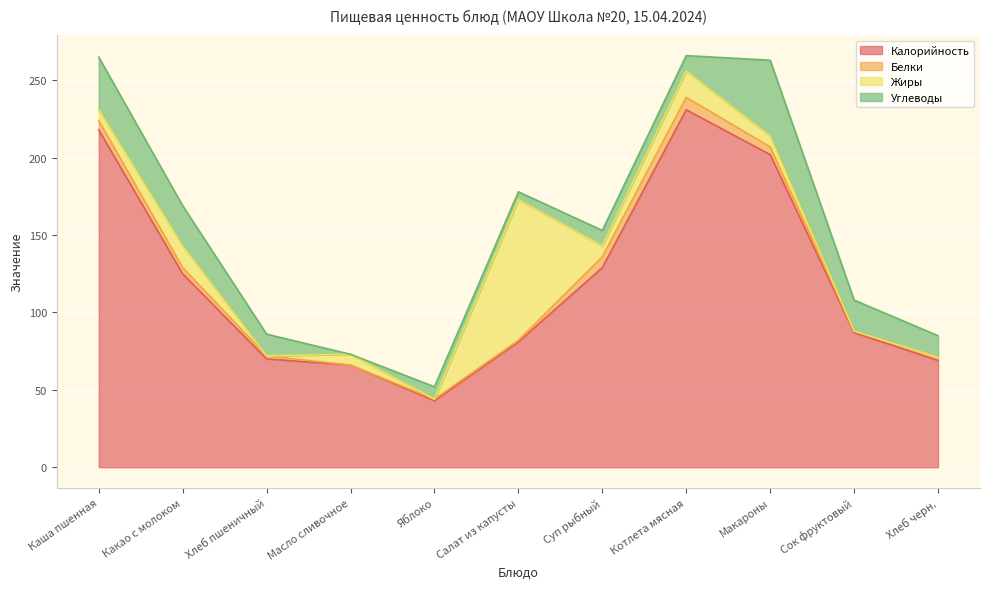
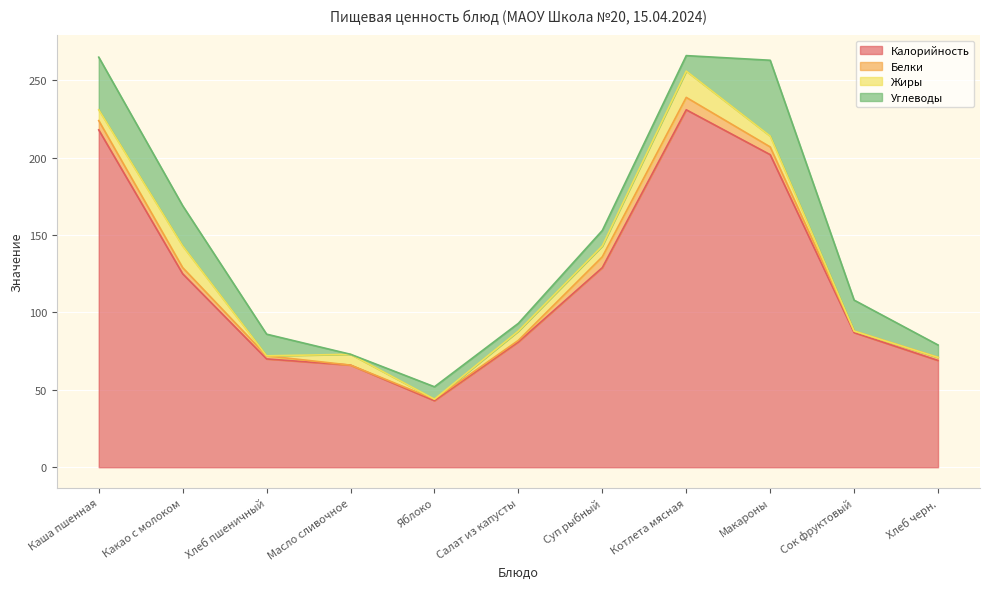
Жиры, Салат из капусты: 91 -> 6
Углеводы, Хлеб черн.: 14 -> 8
